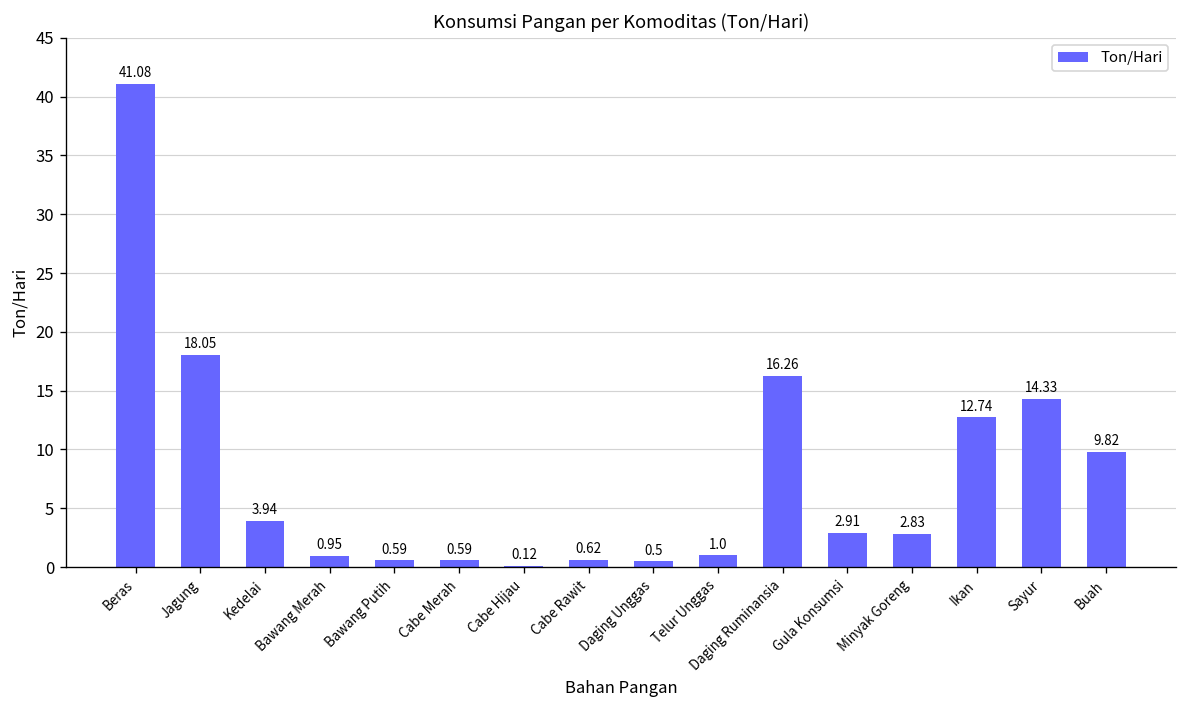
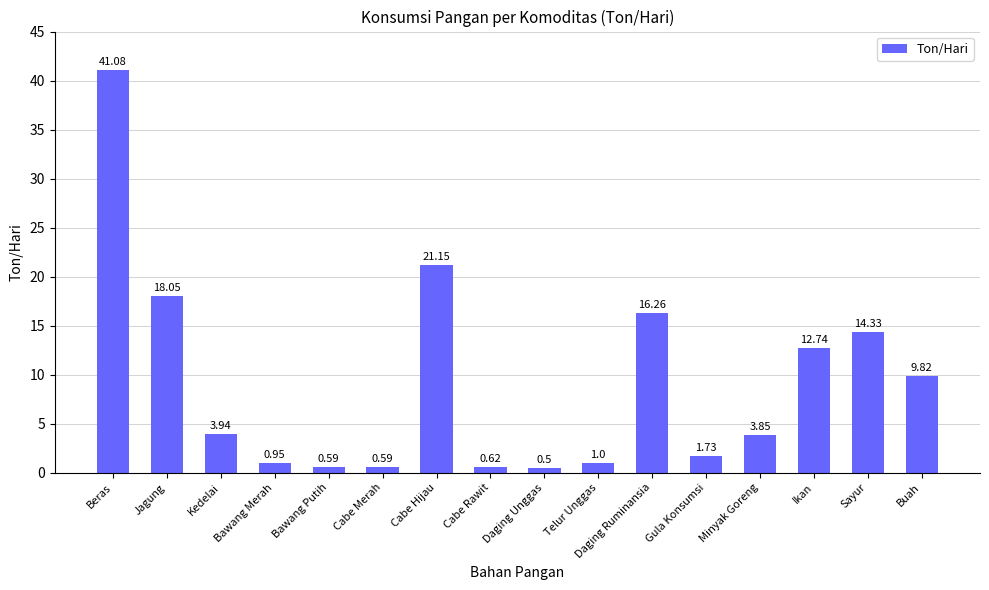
Cabe Hijau: 0.12 -> 21.15
Gula Konsumsi: 2.91 -> 1.73
Minyak Goreng: 2.83 -> 3.85
